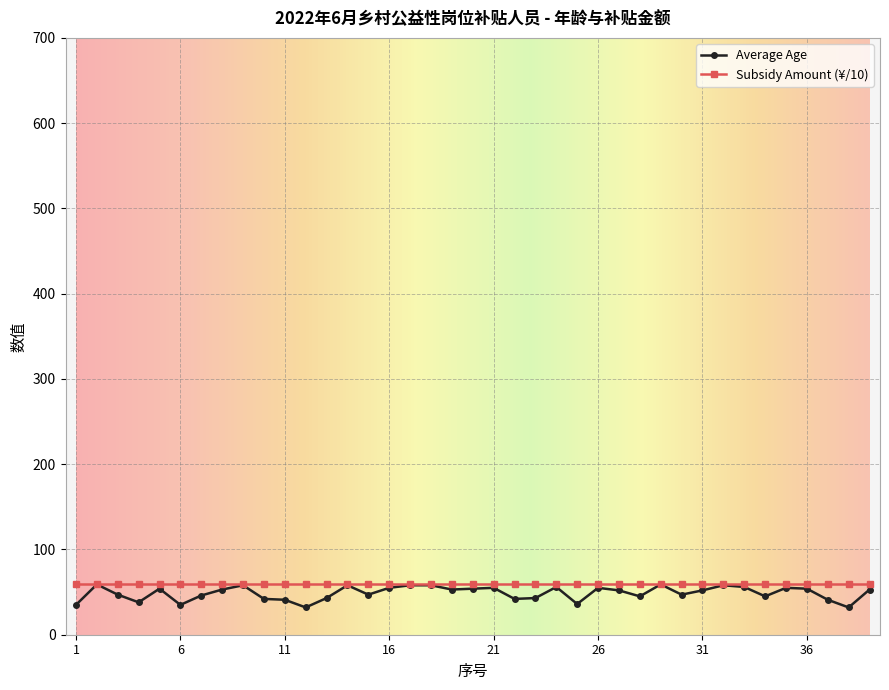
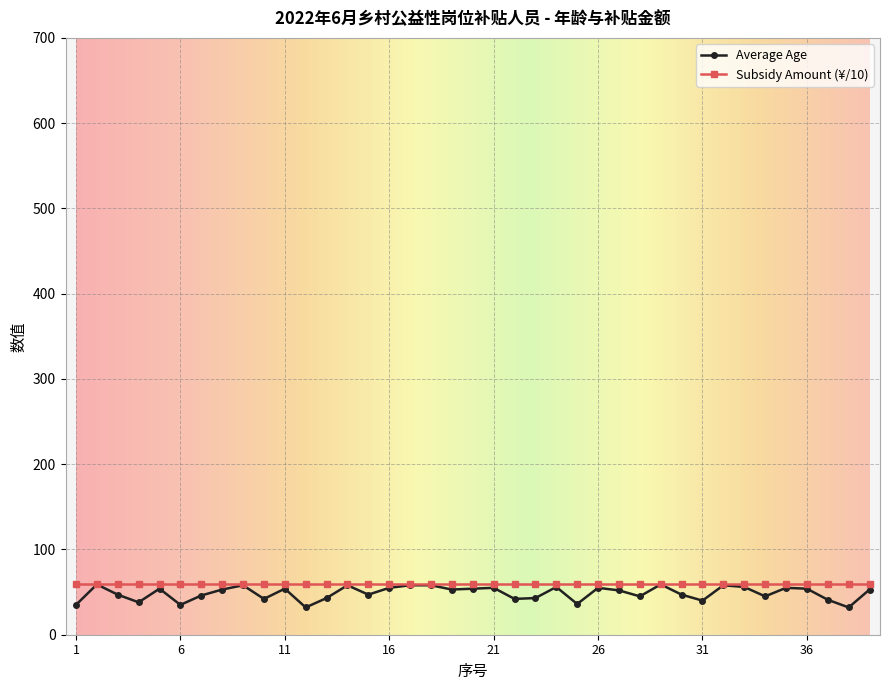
Average Age, 11: 40 -> 50
Average Age, 31: 50 -> 40
